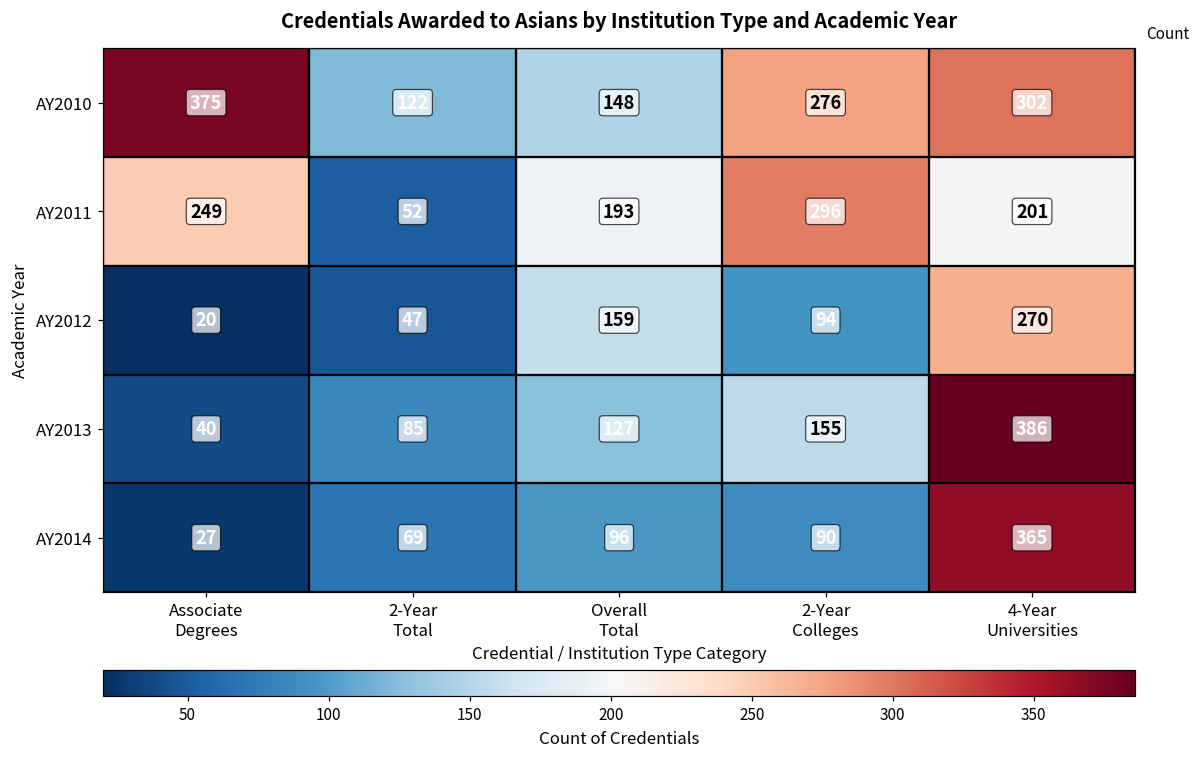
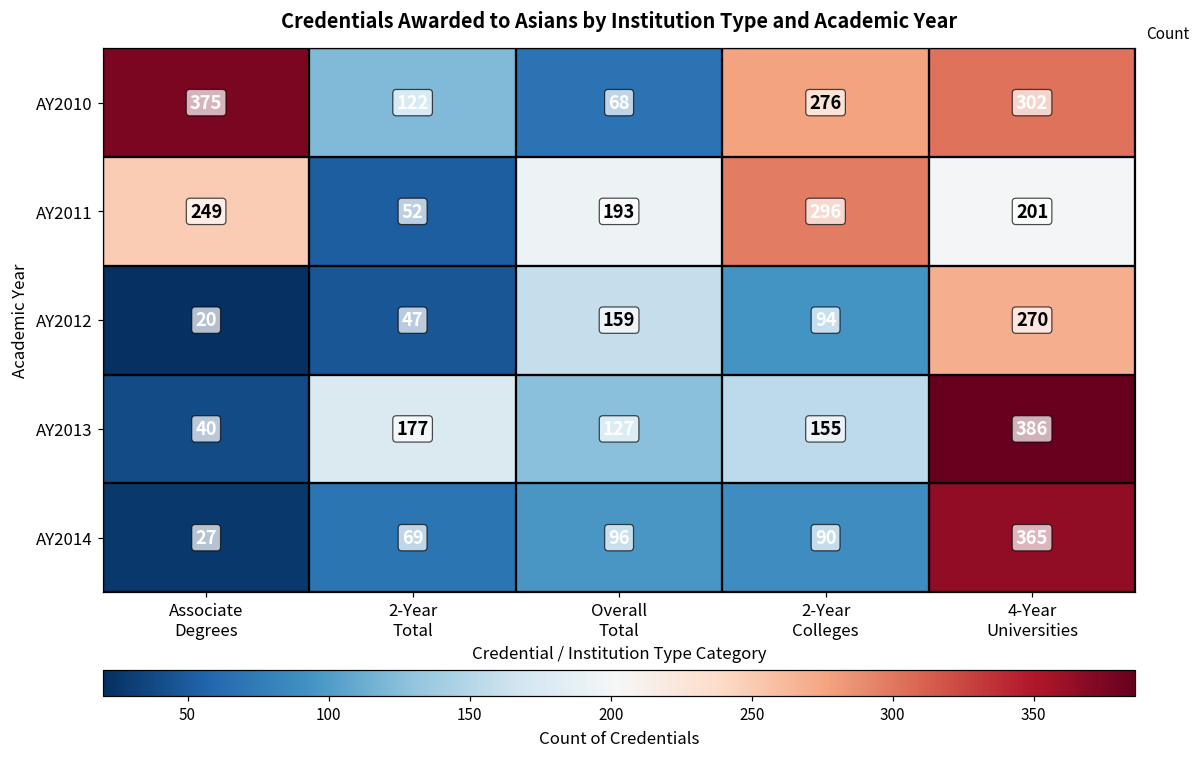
AY2010, Overall Total: 148 -> 68
AY2013, 2-Year Total: 85 -> 177
